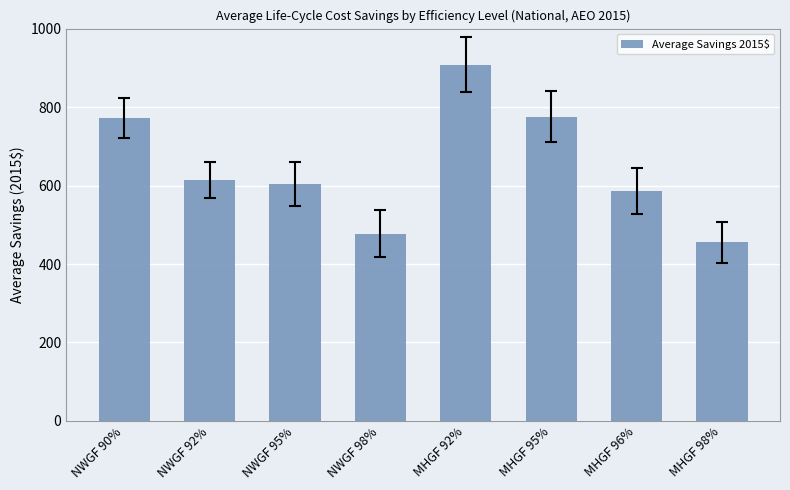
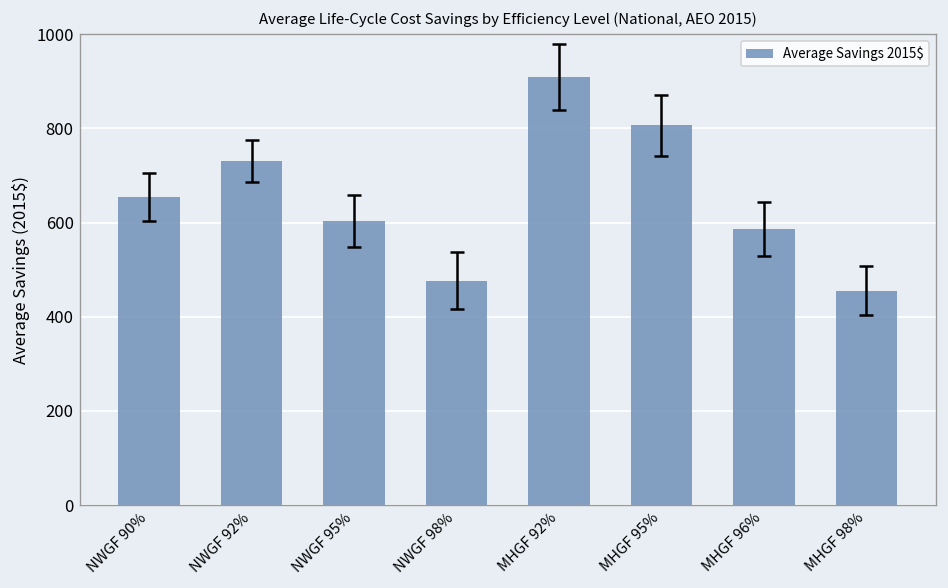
Average Savings 2015$, NWGF 90%: 770 -> 650
Average Savings 2015$, NWGF 92%: 610 -> 730
Average Savings 2015$, MHGF 95%: 780 -> 810
